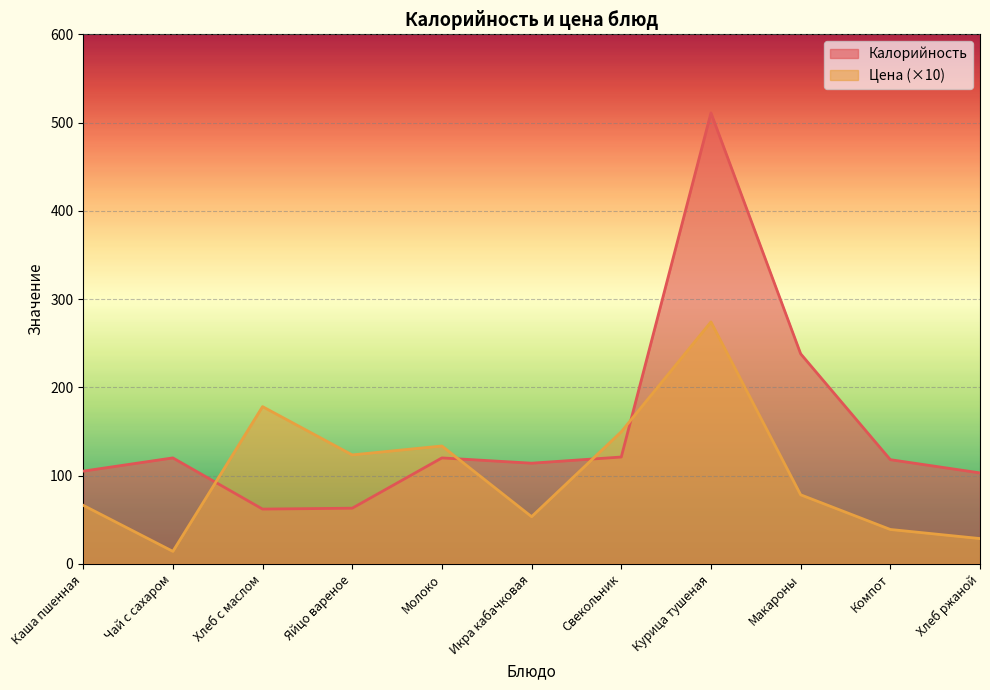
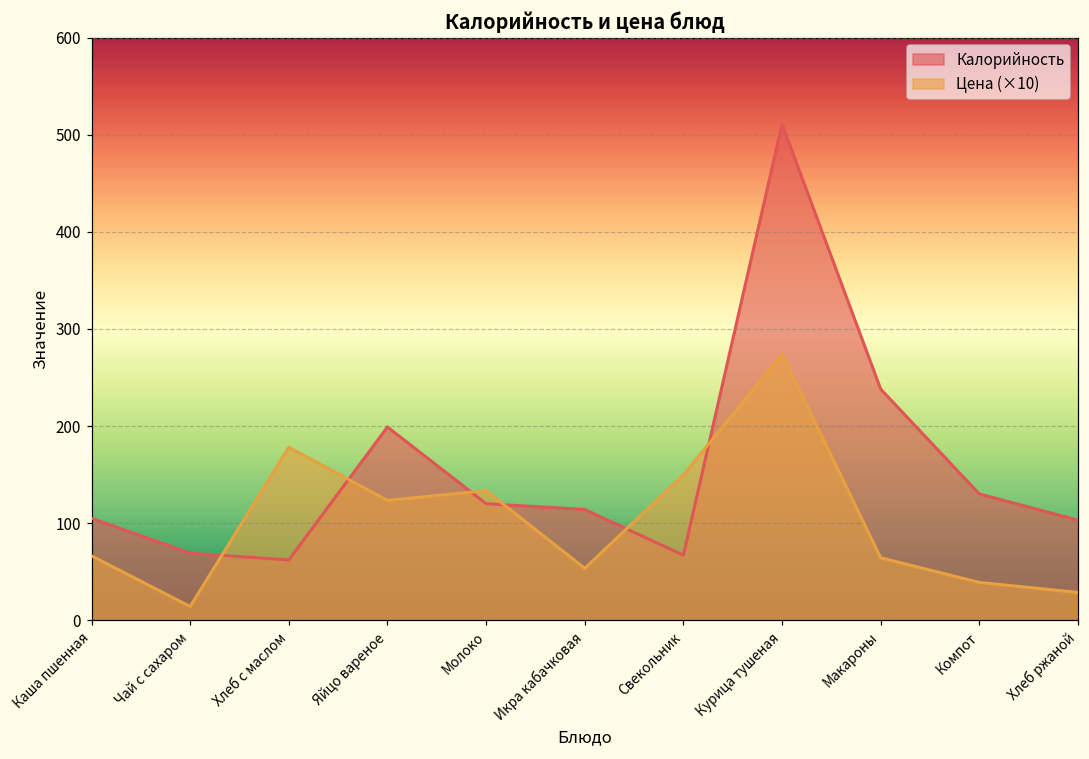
Калорийность, Чай с сахаром: 120 -> 70
Калорийность, Яйцо вареное: 60 -> 200
Калорийность, Свекольник: 120 -> 70
Цена (×10), Макароны: 80 -> 60
Калорийность, Компот: 120 -> 130
